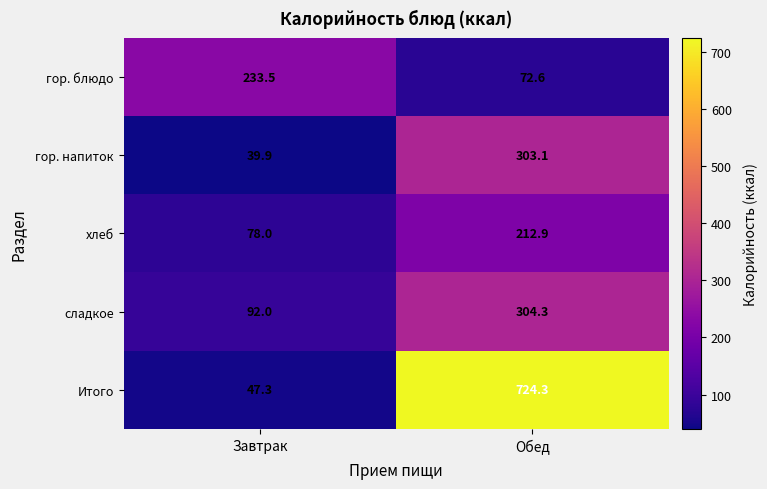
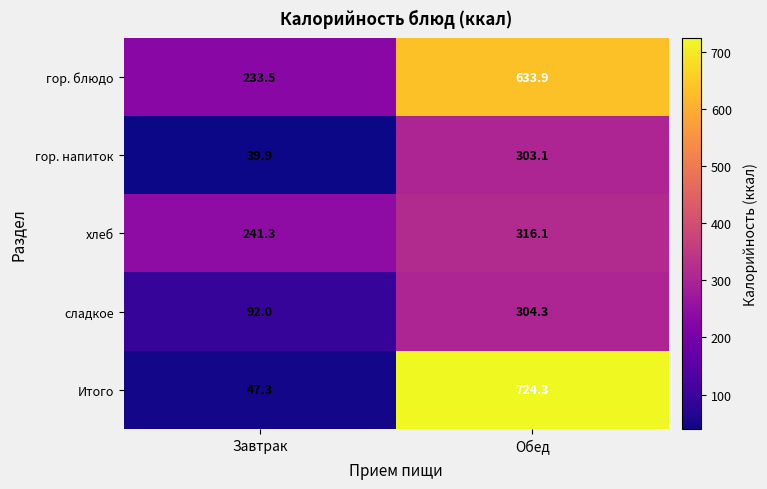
гор. блюдо, Обед: 72.6 -> 633.9
хлеб, Завтрак: 78.0 -> 241.3
хлеб, Обед: 212.9 -> 316.1
